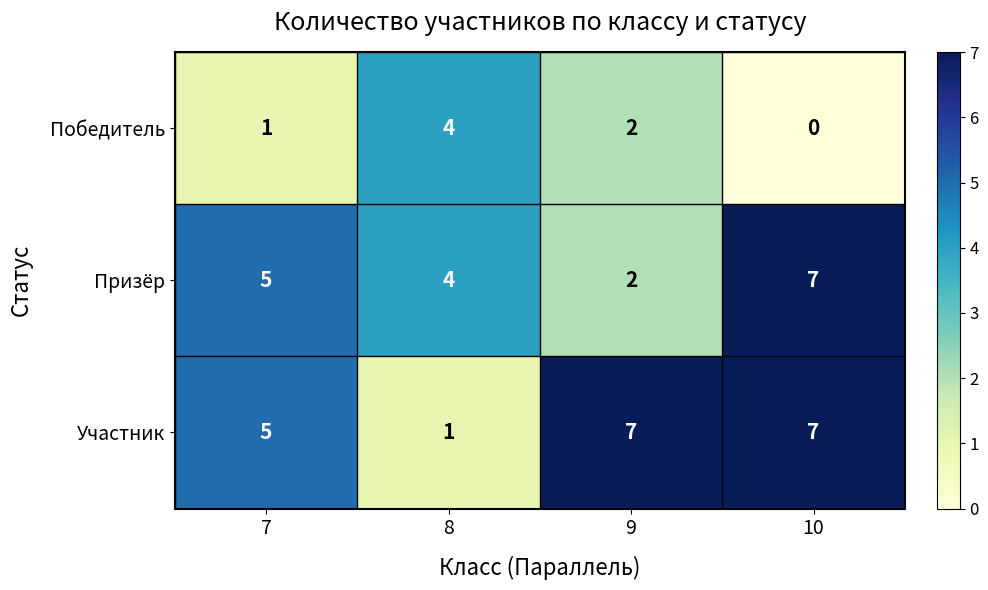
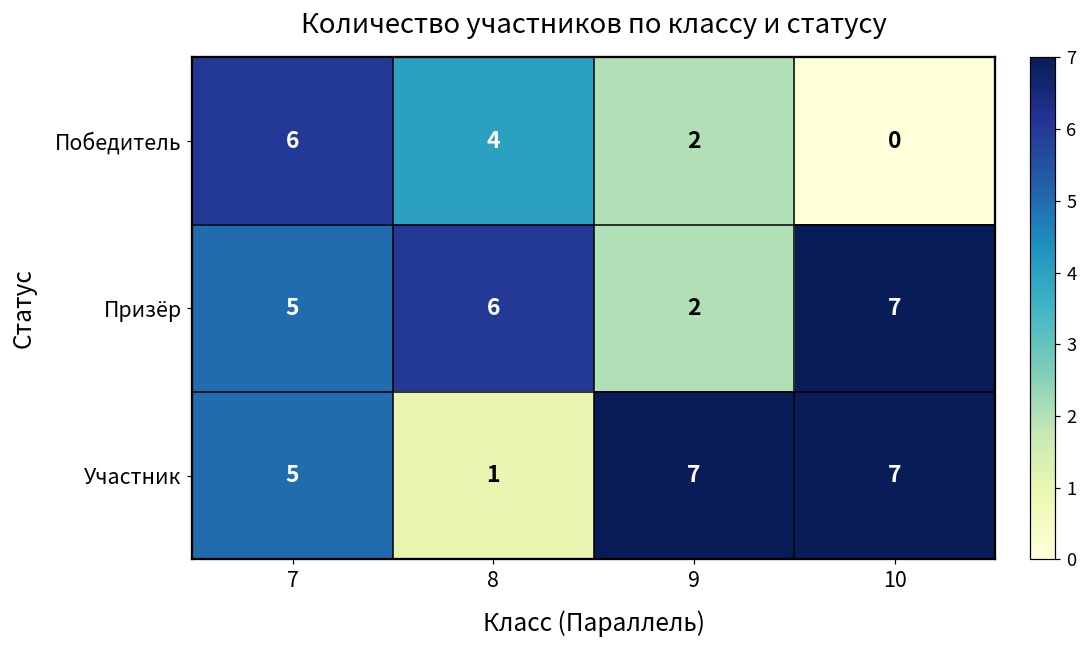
Победитель, 7: 1 -> 6
Призёр, 8: 4 -> 6
